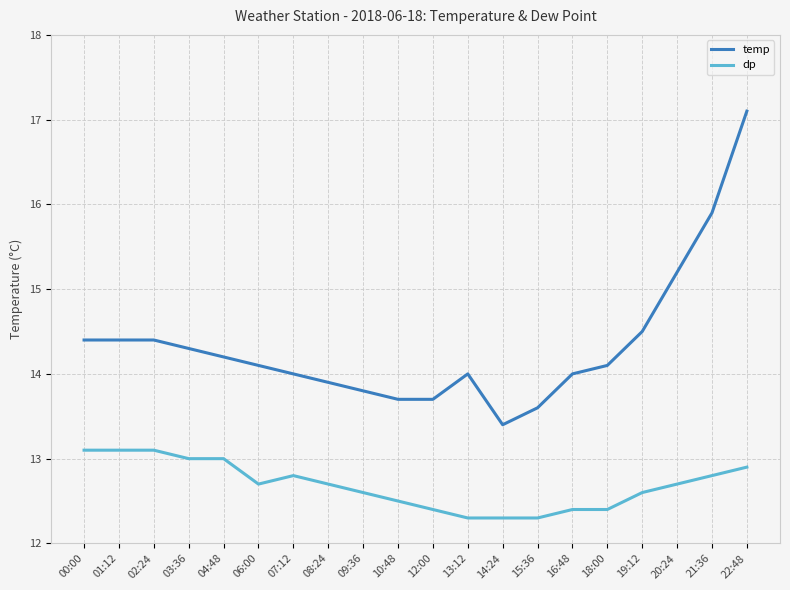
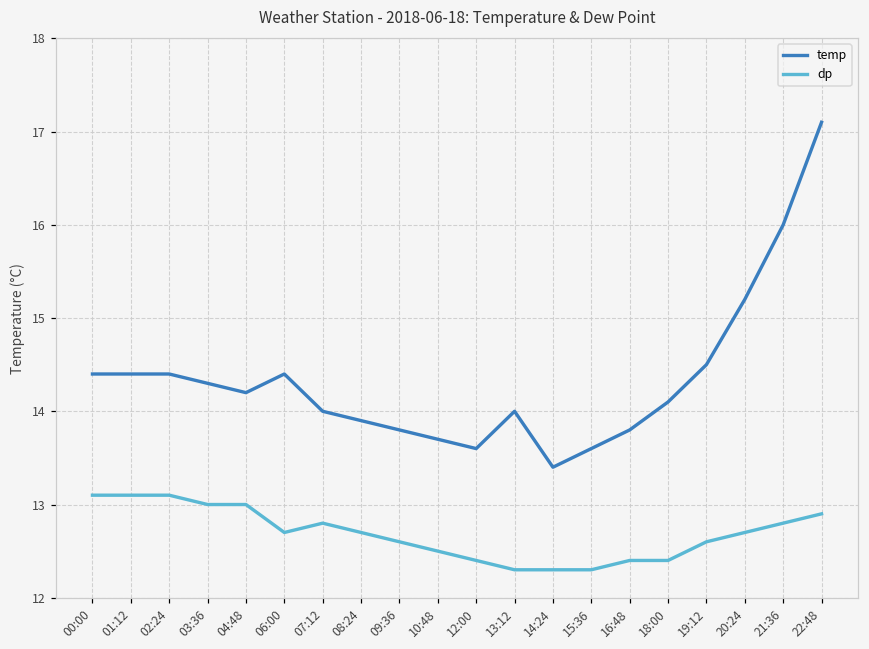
temp, 06:00: 14.1 -> 14.4
temp, 12:00: 13.7 -> 13.6
temp, 16:48: 14.0 -> 13.8
temp, 21:36: 15.9 -> 16.0
